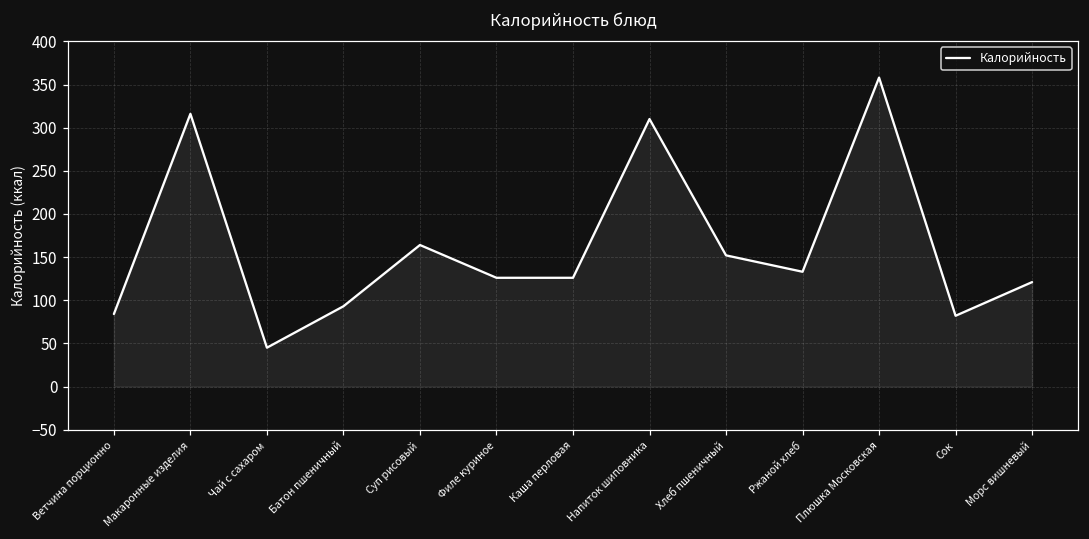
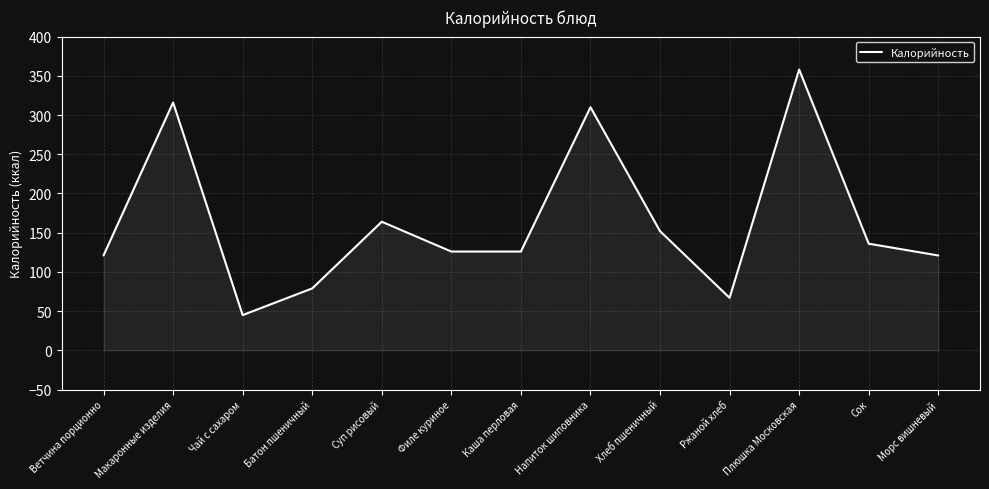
Ветчина порционно: 80 -> 120
Батон пшеничный: 90 -> 80
Ржаной хлеб: 130 -> 70
Сок: 80 -> 140
